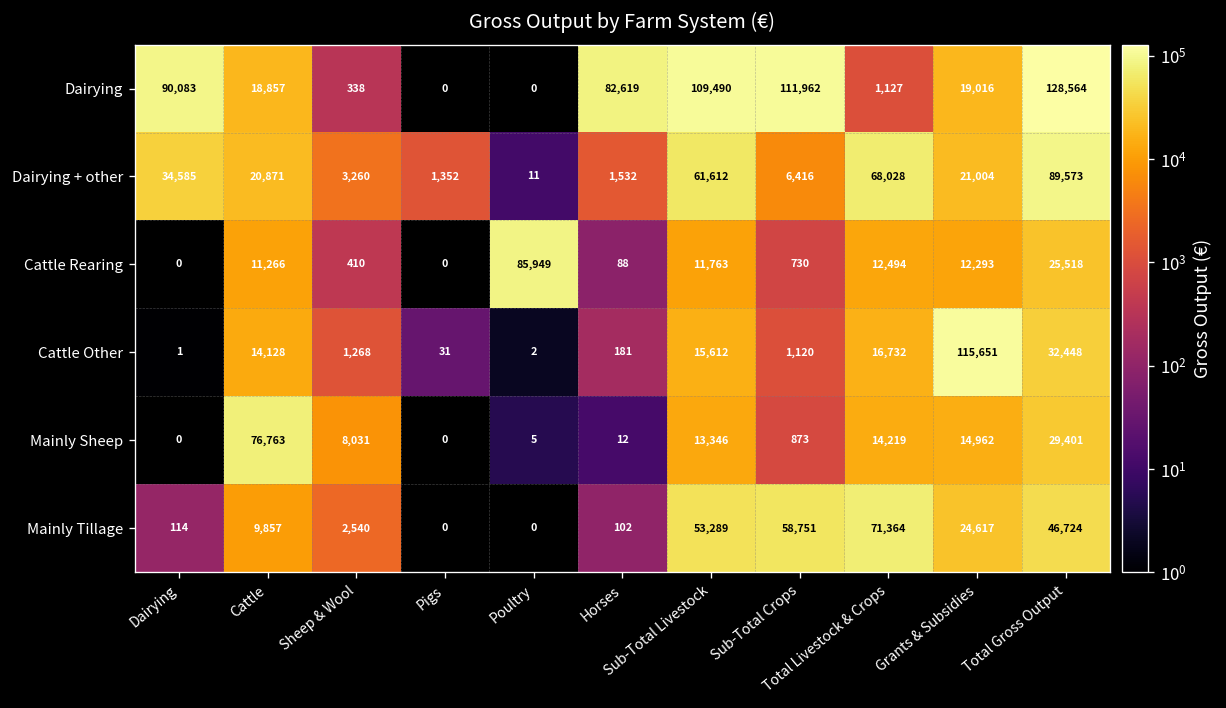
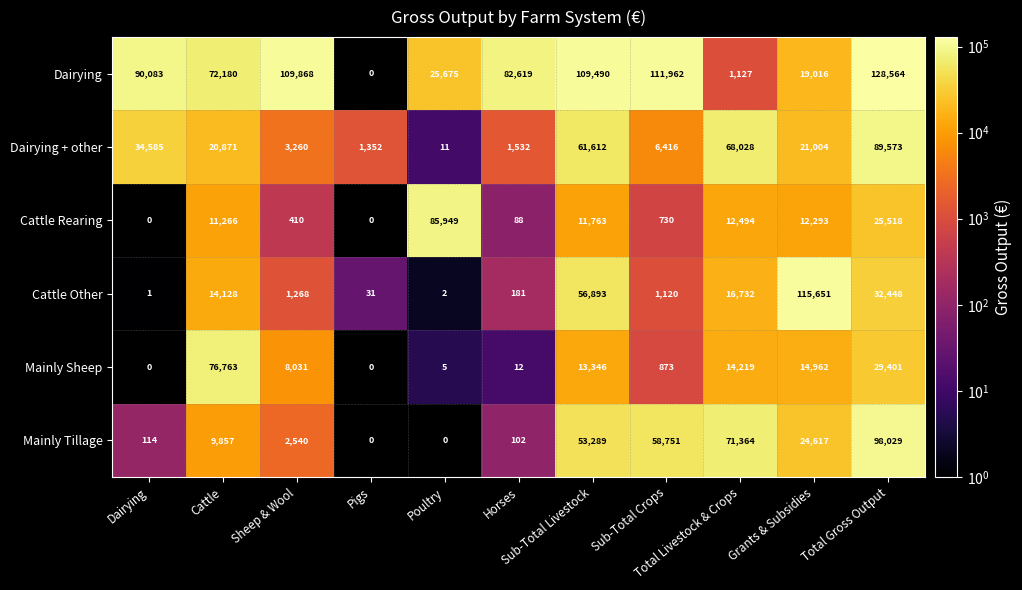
Dairying, Cattle: 18,857 -> 72,180
Dairying, Sheep & Wool: 338 -> 109,868
Dairying, Poultry: 0 -> 25,675
Cattle Other, Sub-Total Livestock: 15,612 -> 56,893
Mainly Tillage, Total Gross Output: 46,724 -> 98,029
